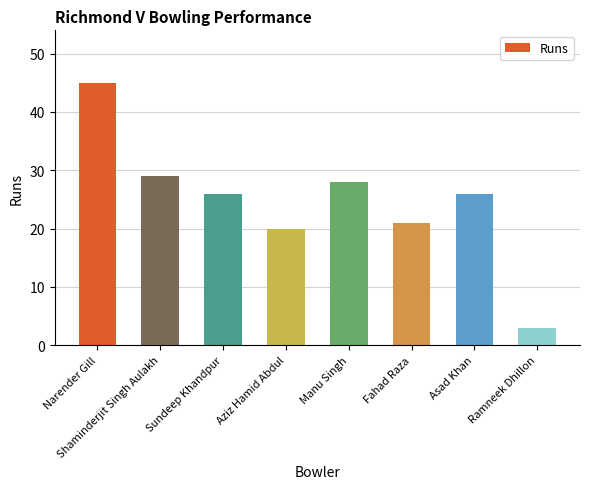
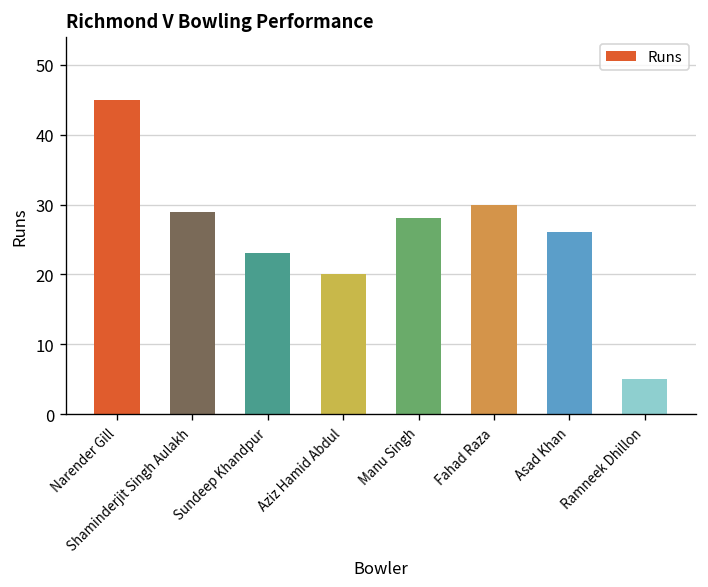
Sundeep Khandpur: 26 -> 23
Fahad Raza: 21 -> 30
Ramneek Dhillon: 3 -> 5
